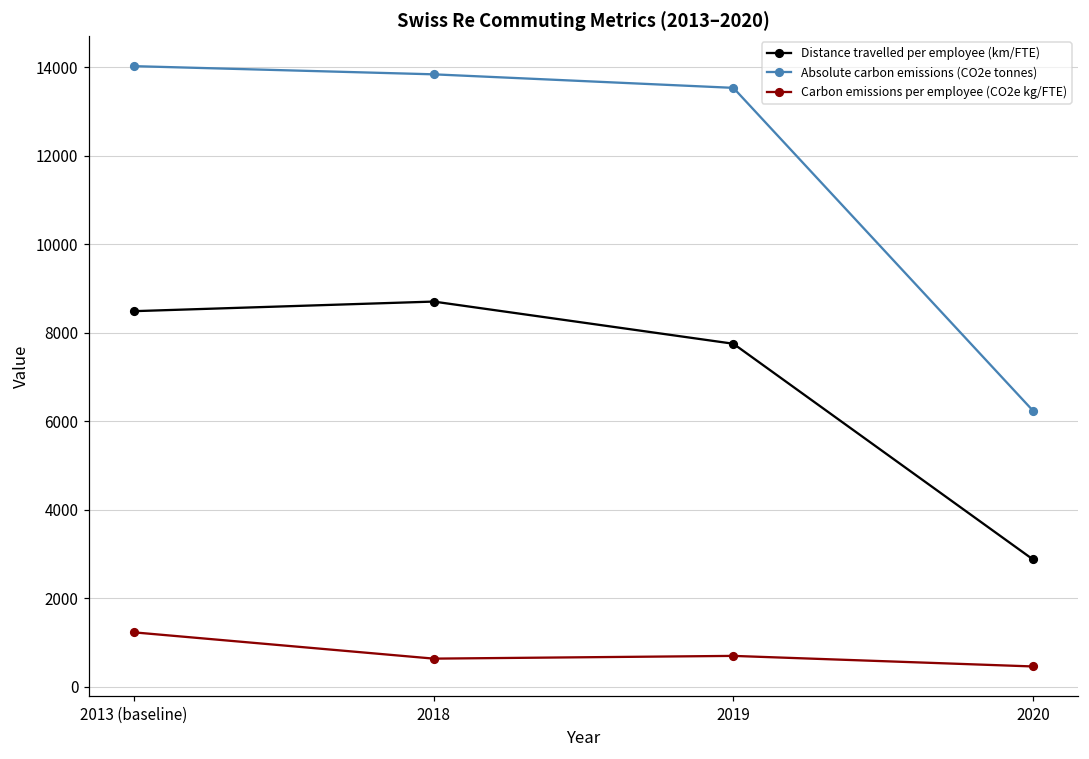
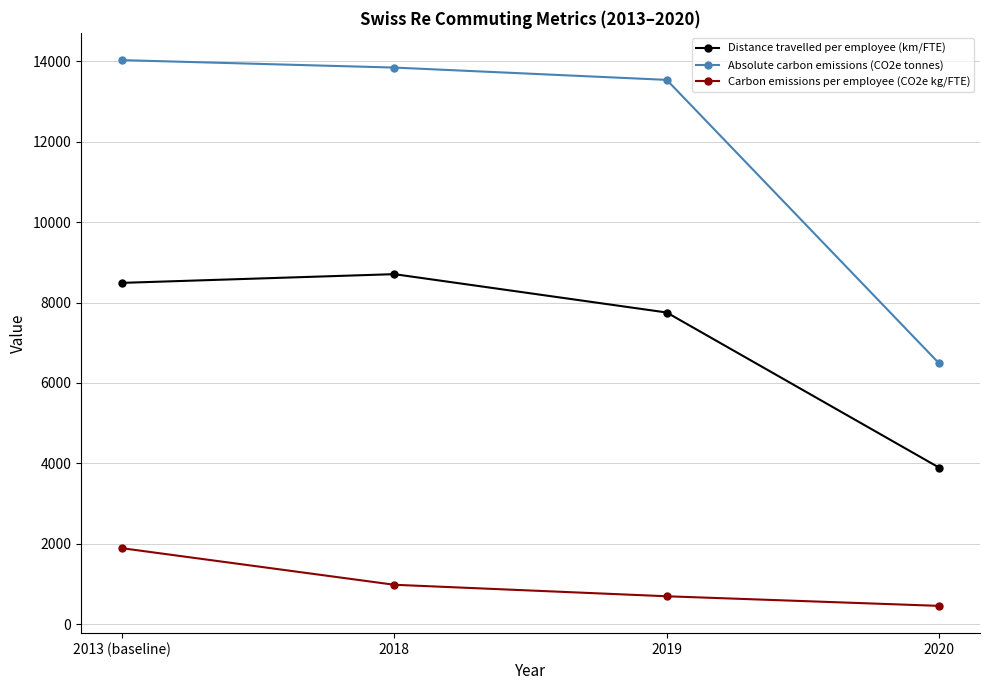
Carbon emissions per employee (CO2e kg/FTE), 2013 (baseline): 1200 -> 1900
Carbon emissions per employee (CO2e kg/FTE), 2018: 600 -> 1000
Distance travelled per employee (km/FTE), 2020: 2900 -> 3900
Absolute carbon emissions (CO2e tonnes), 2020: 6200 -> 6500
